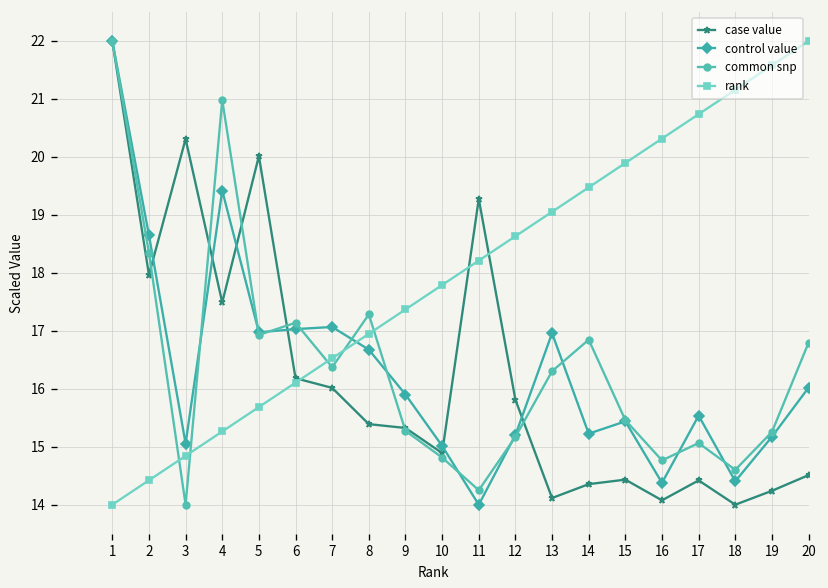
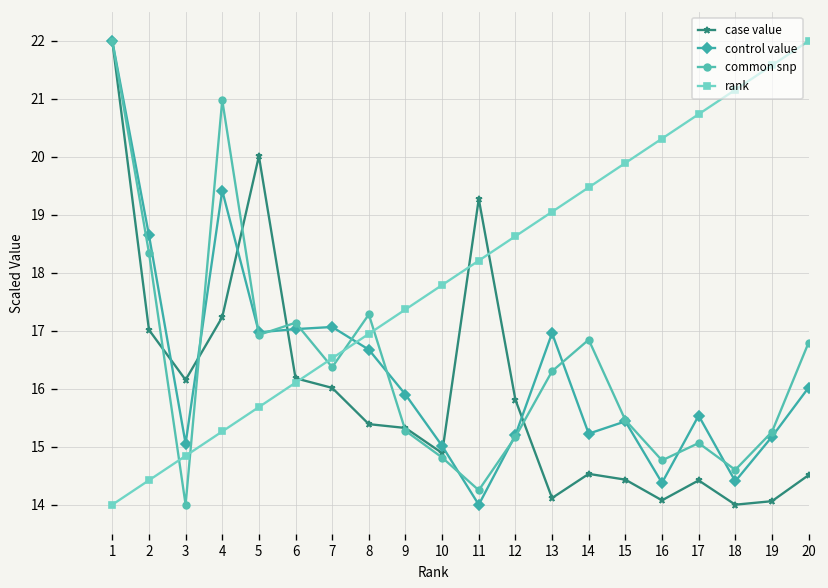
case value, 2: 18.0 -> 17.0
case value, 3: 20.3 -> 16.2
case value, 4: 17.5 -> 17.2
case value, 14: 14.4 -> 14.5
case value, 19: 14.2 -> 14.1
